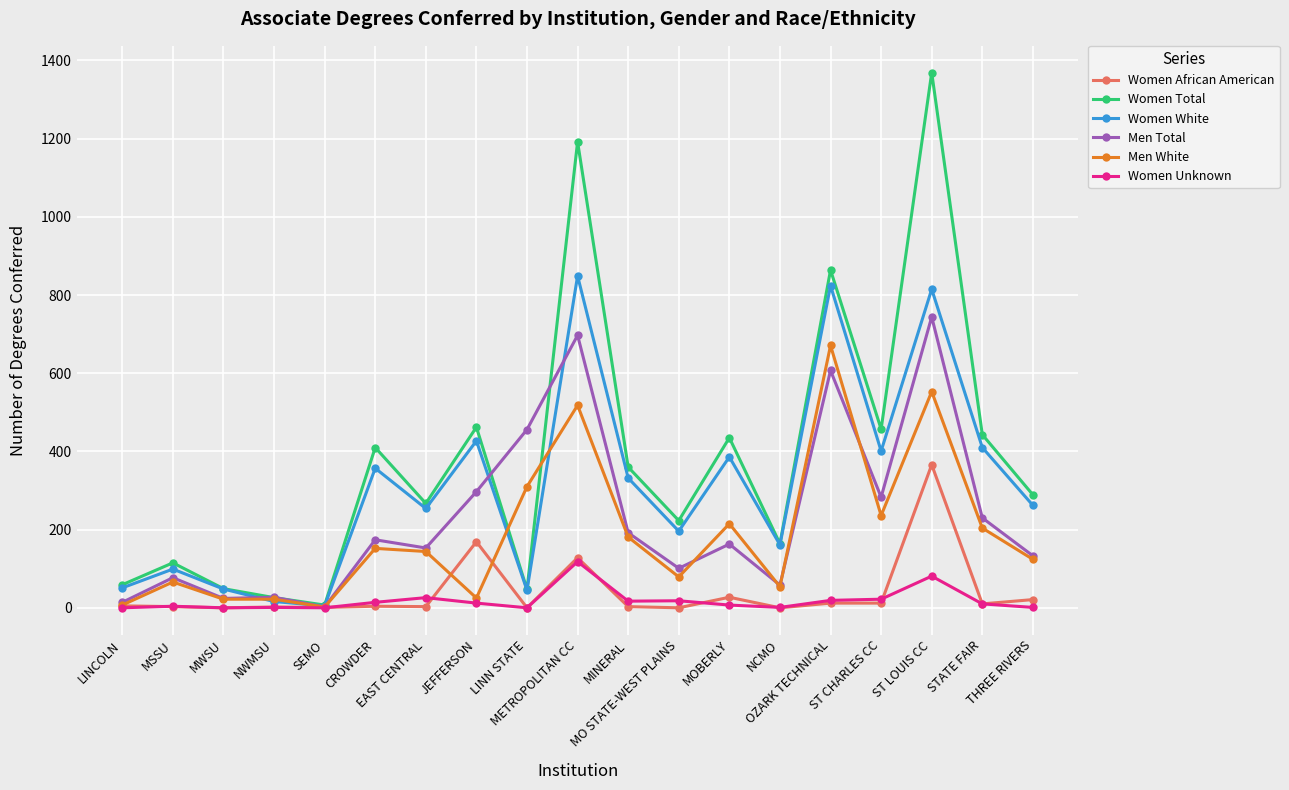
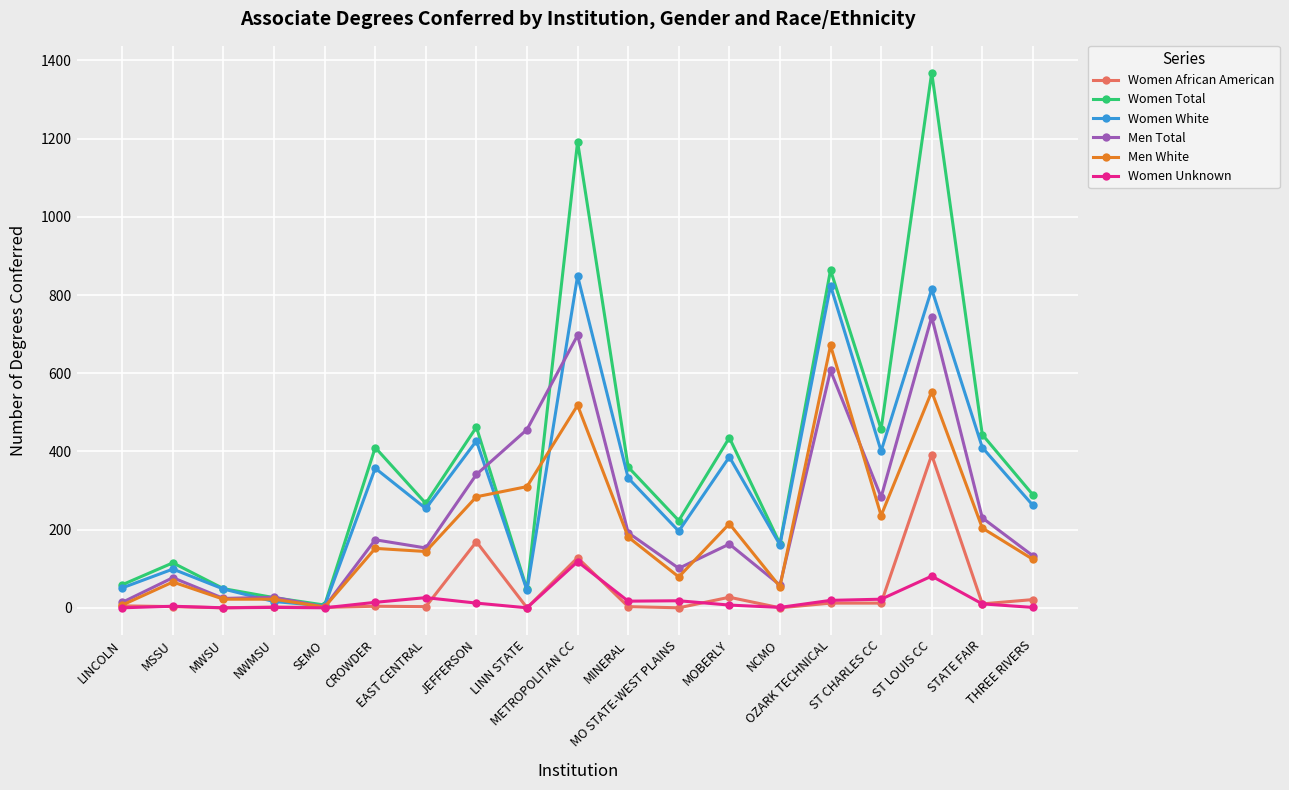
Men Total, JEFFERSON: 300 -> 340
Men White, JEFFERSON: 30 -> 280
Women African American, ST LOUIS CC: 370 -> 390
